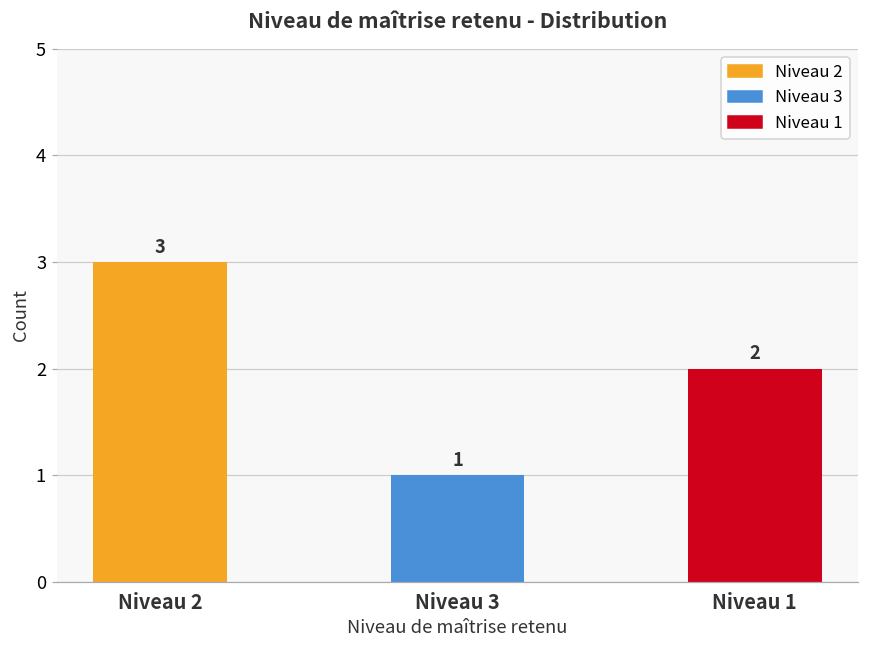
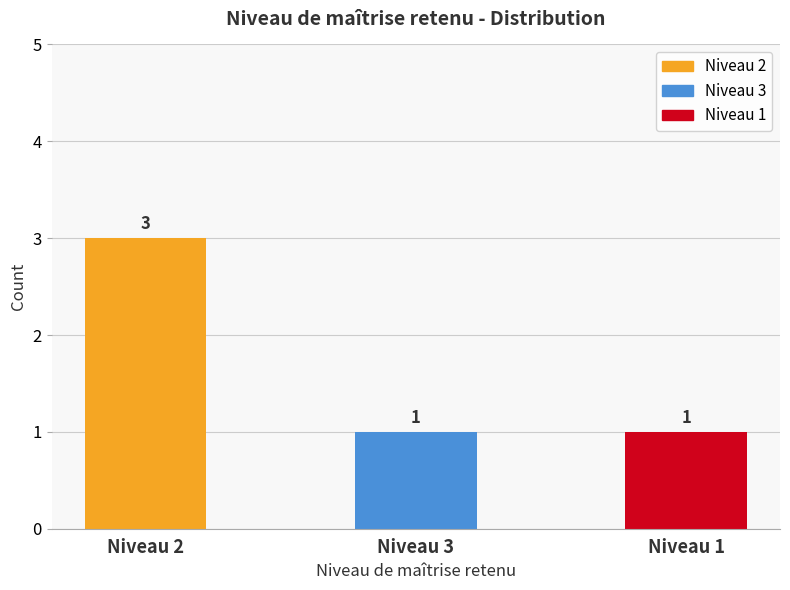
Niveau 1: 2 -> 1
